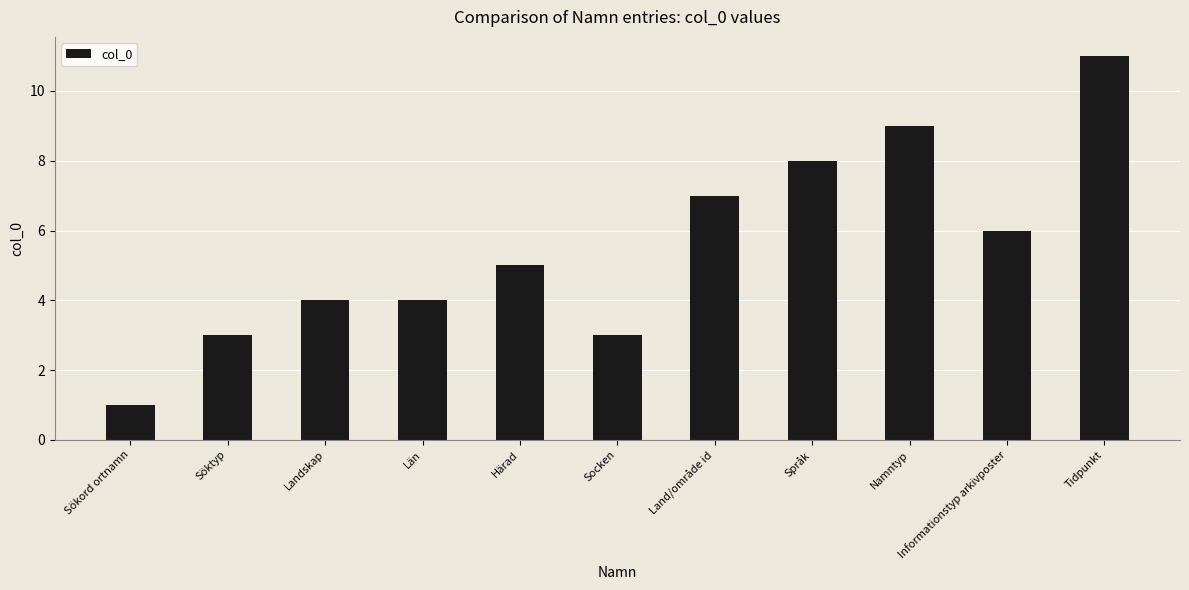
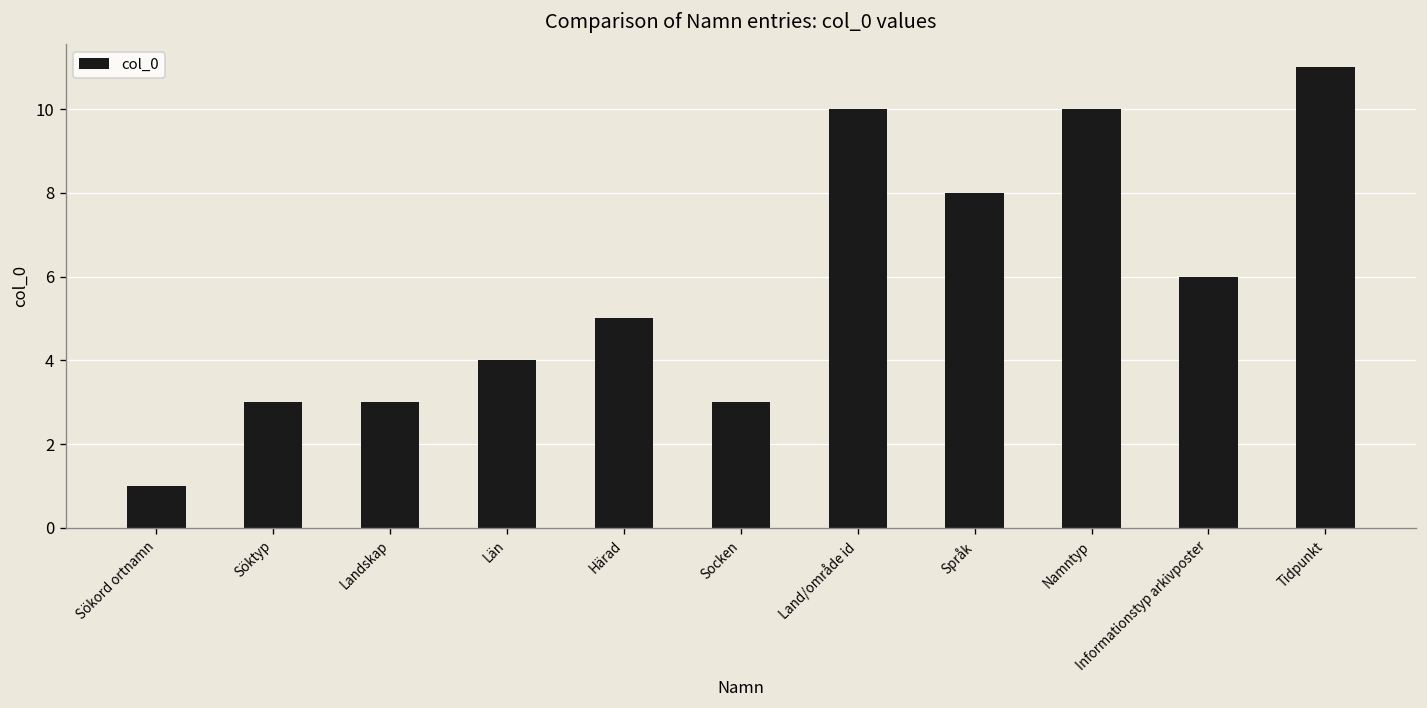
Landskap: 4 -> 3
Land/område id: 7 -> 10
Namntyp: 9 -> 10
